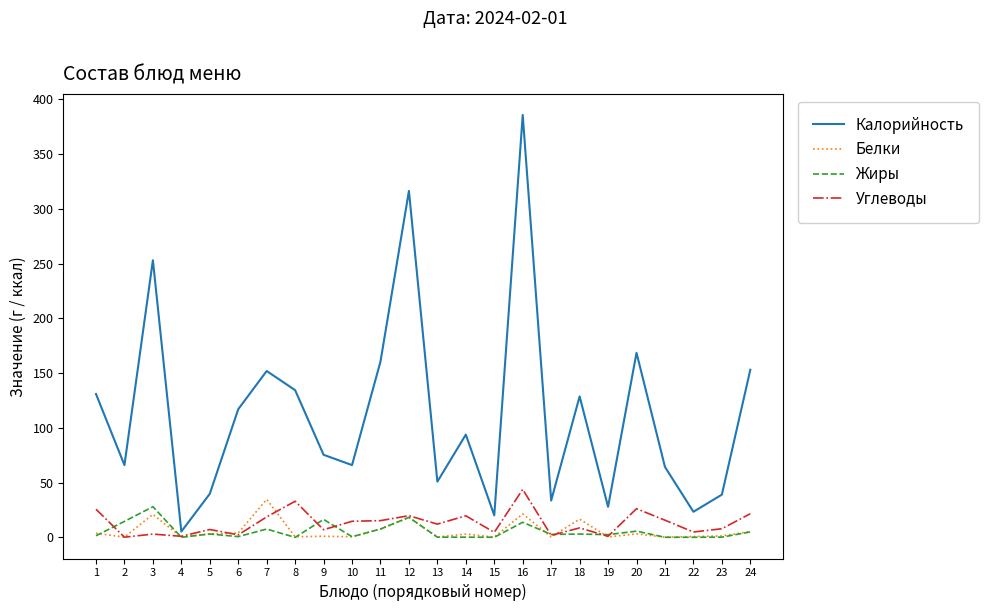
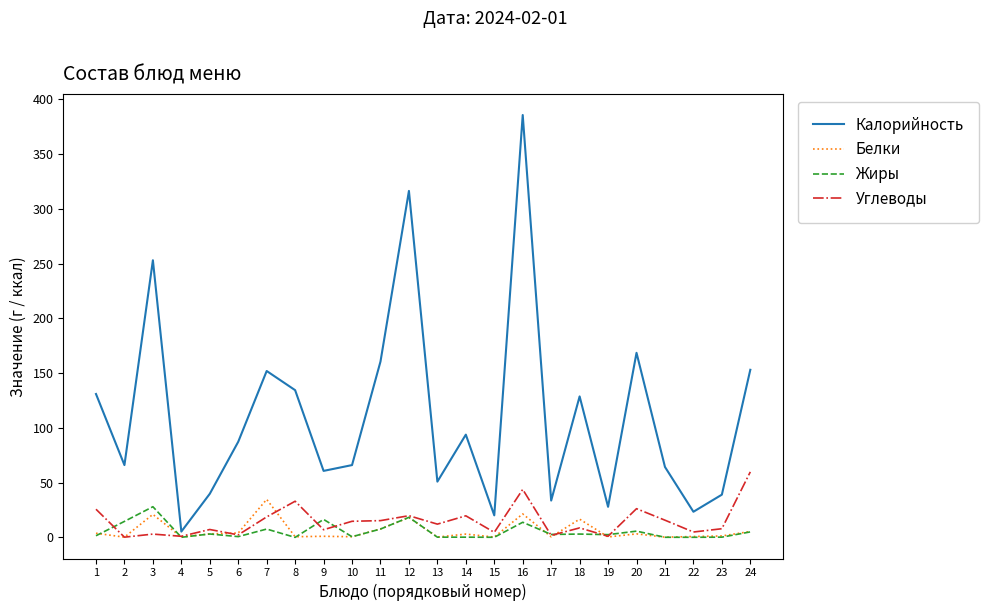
Калорийность, 6: 117 -> 87
Калорийность, 9: 75 -> 61
Углеводы, 24: 22 -> 60
